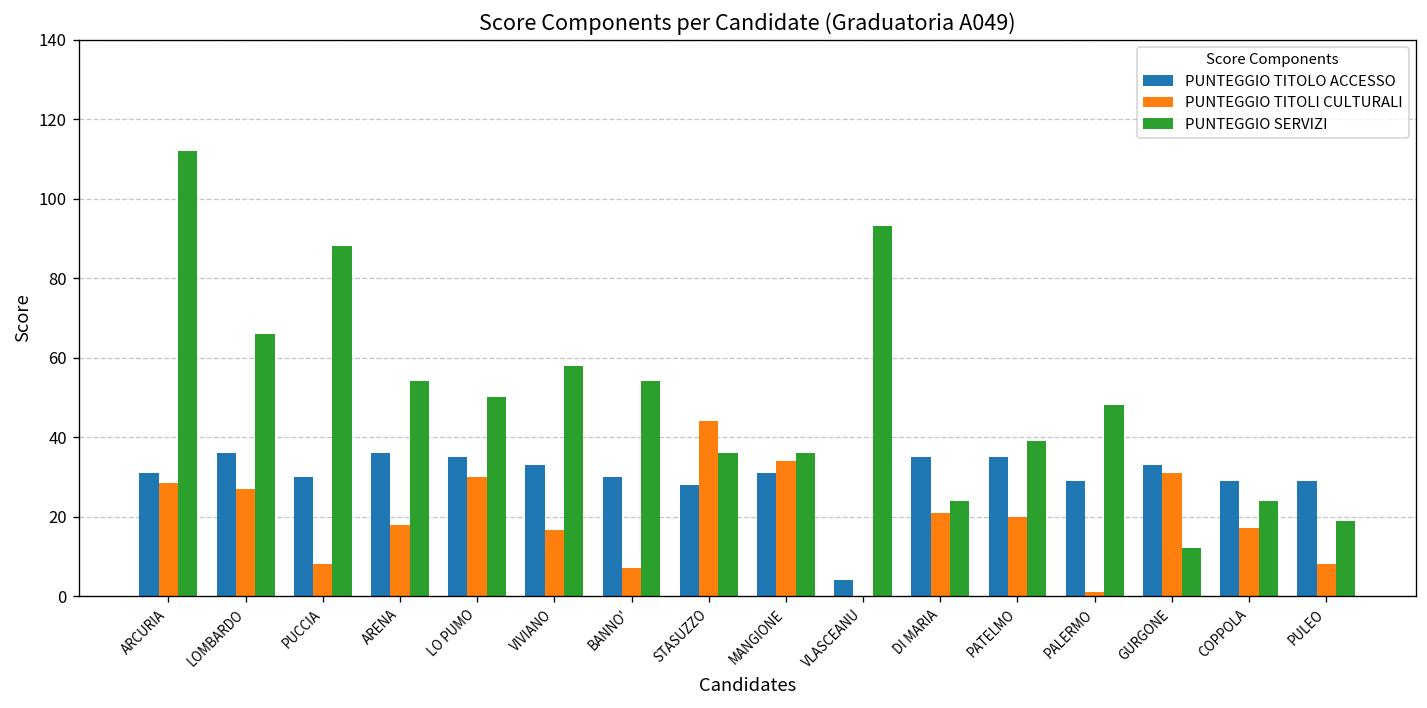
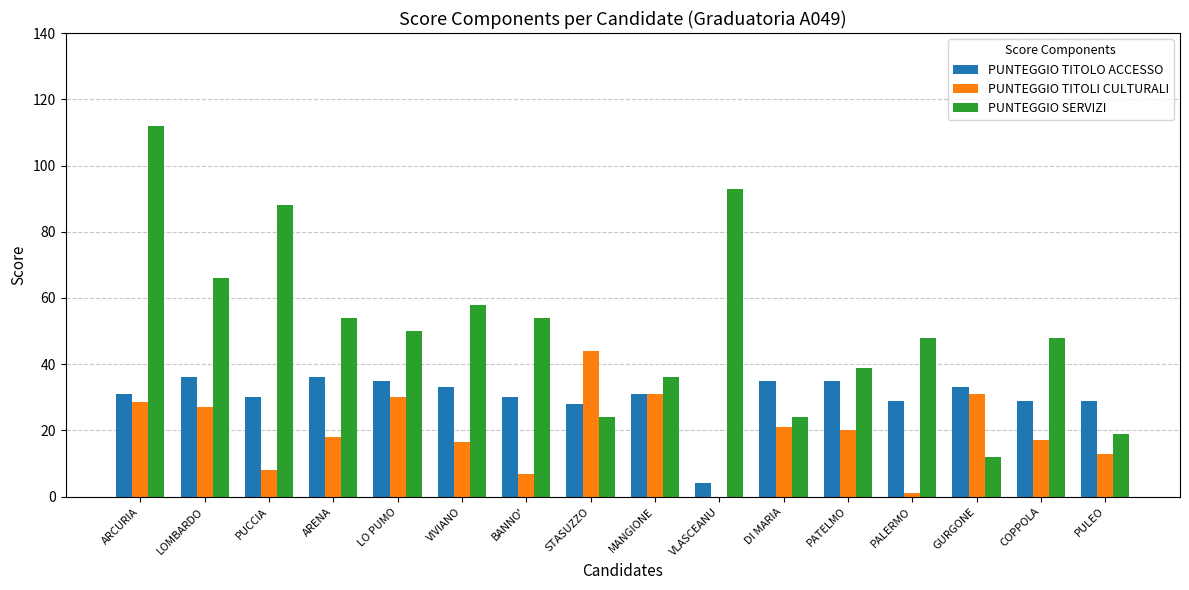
PUNTEGGIO SERVIZI, STASUZZO: 36 -> 24
PUNTEGGIO TITOLI CULTURALI, MANGIONE: 34 -> 31
PUNTEGGIO SERVIZI, COPPOLA: 24 -> 48
PUNTEGGIO TITOLI CULTURALI, PULEO: 8 -> 13
